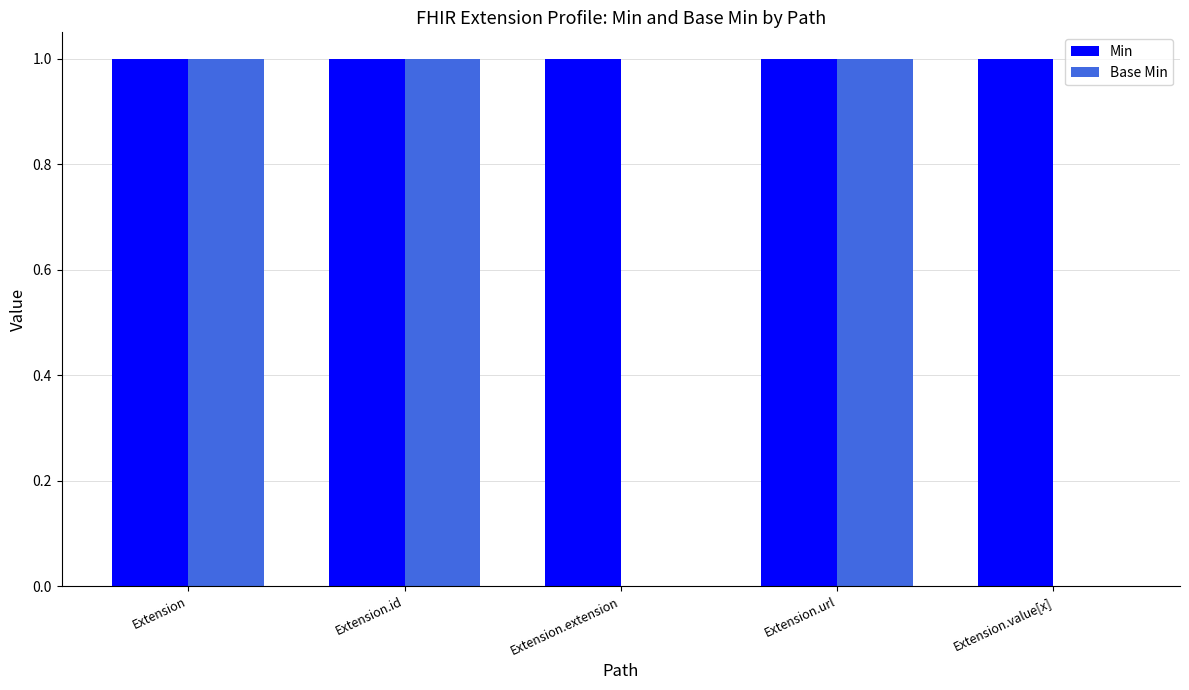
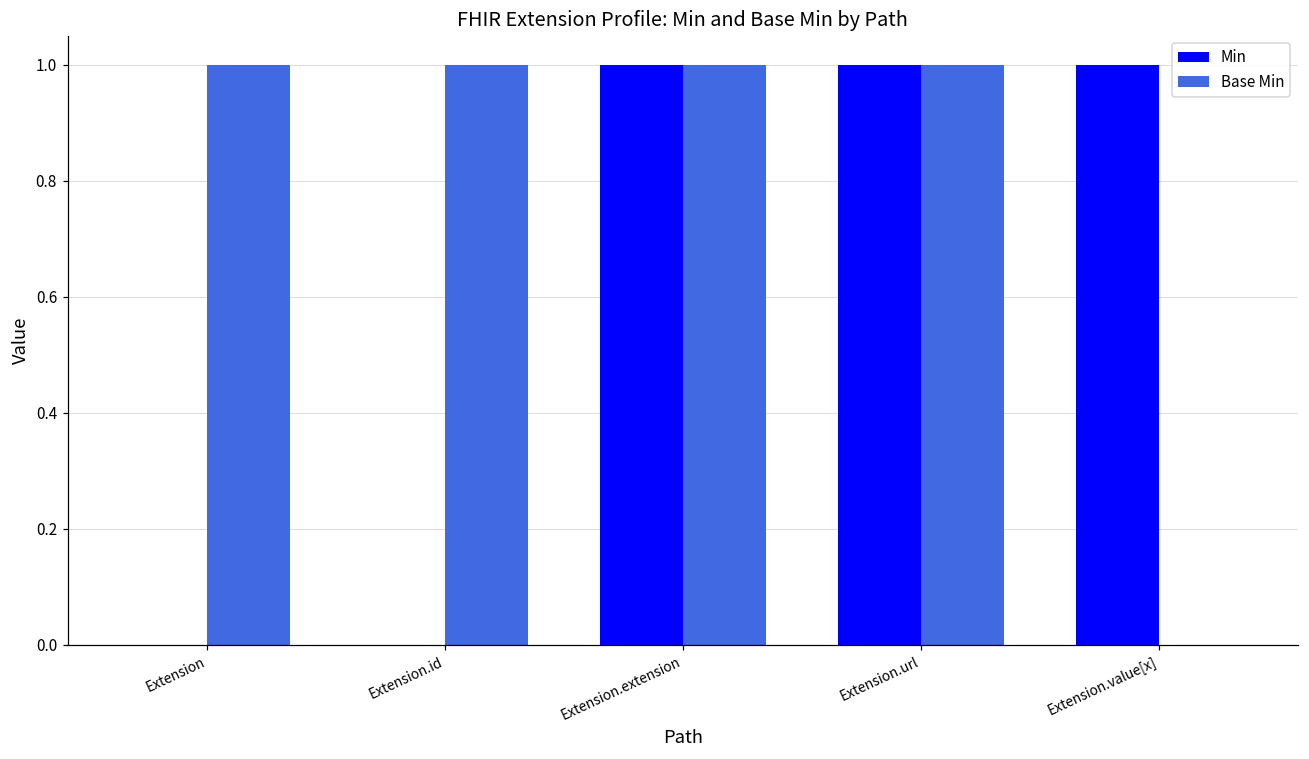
Min, Extension: 1 -> 0
Min, Extension.id: 1 -> 0
Base Min, Extension.extension: 0 -> 1
